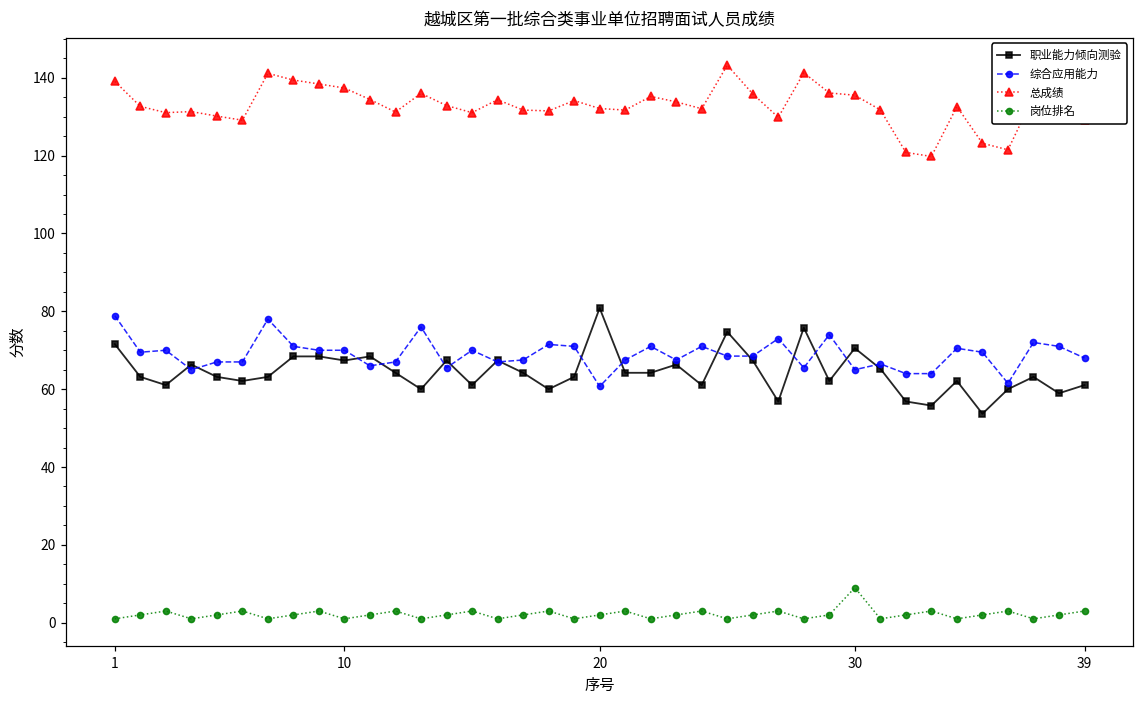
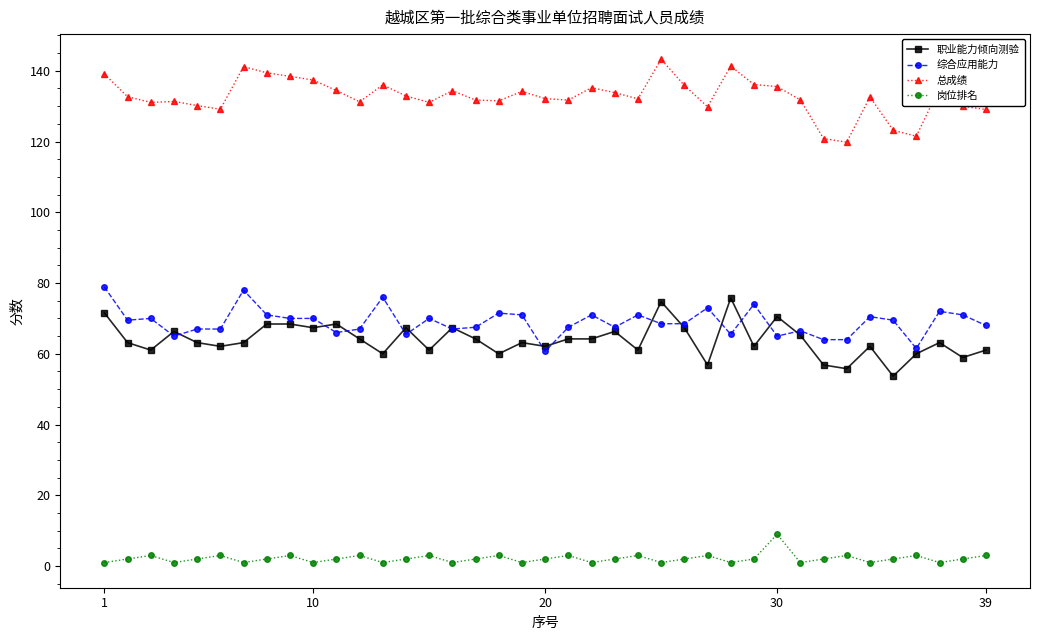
职业能力倾向测验, 20: 81 -> 62
